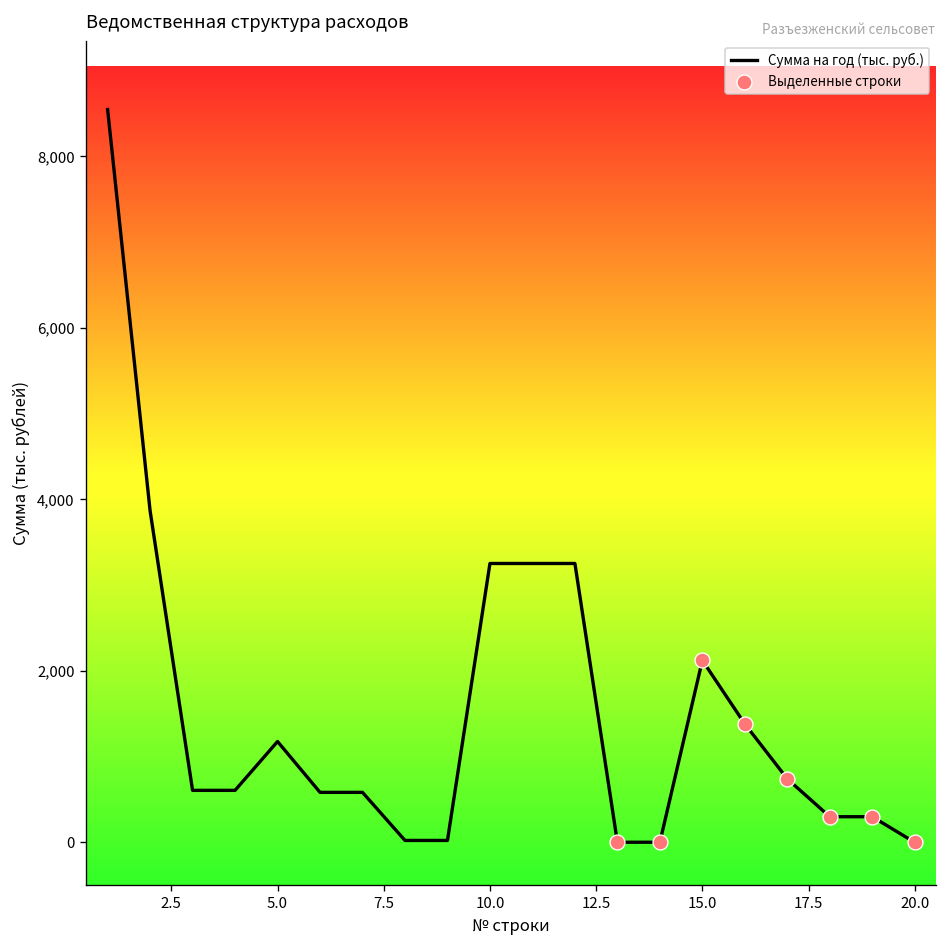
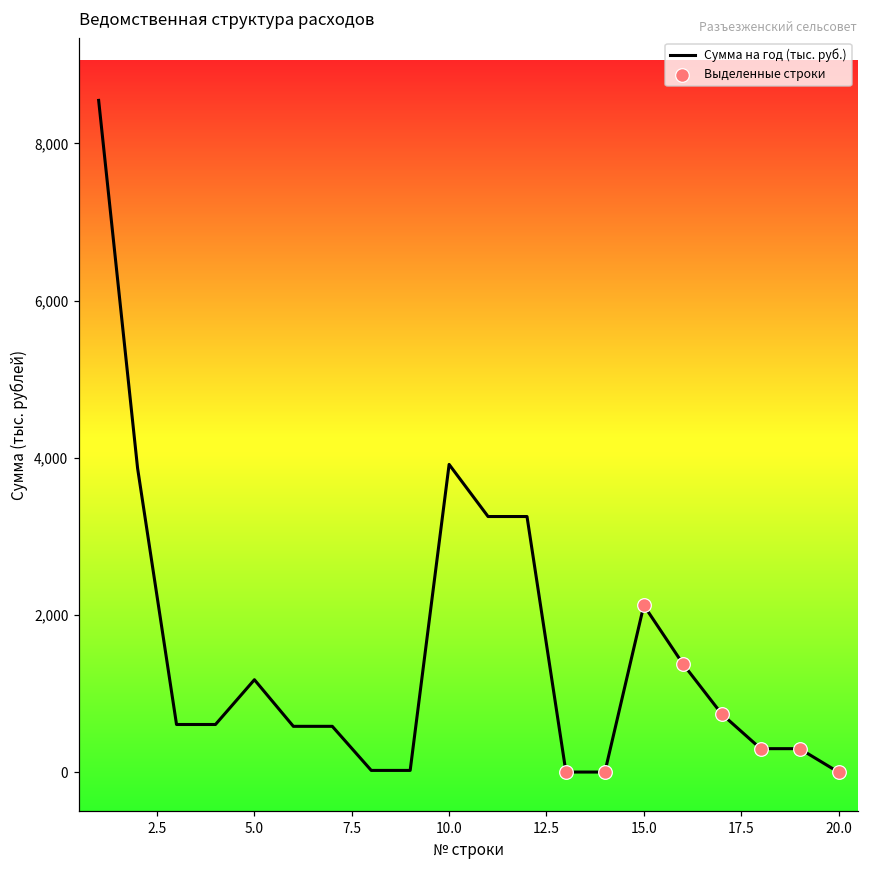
Сумма на год (тыс. руб.), 10.0: 3,300 -> 3,900
